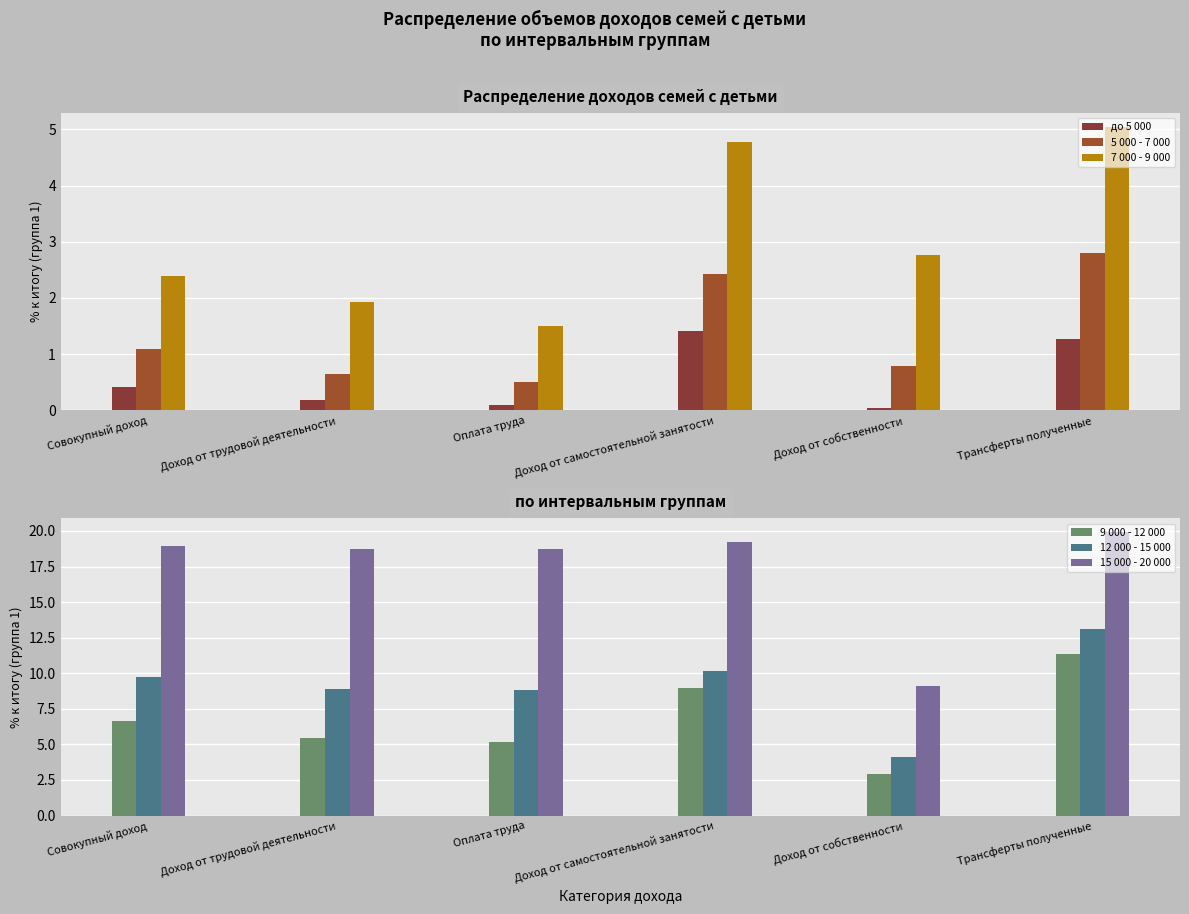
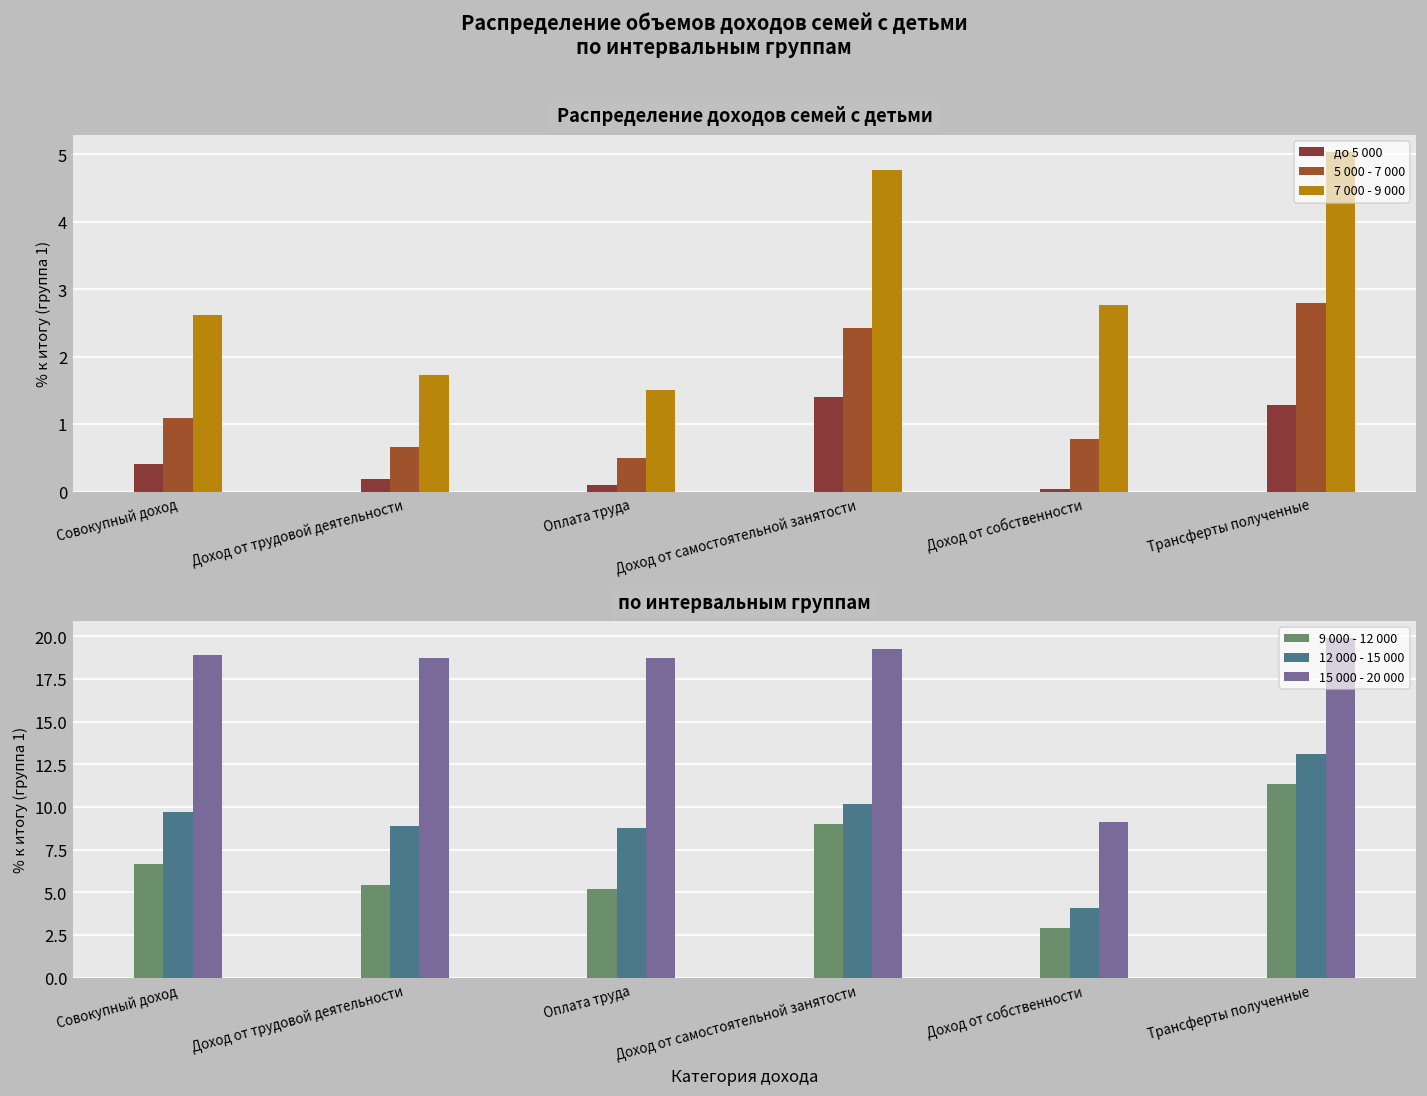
Распределение доходов семей с детьми, 7 000 - 9 000, Совокупный доход: 2.4 -> 2.6
Распределение доходов семей с детьми, 7 000 - 9 000, Доход от трудовой деятельности: 1.9 -> 1.7
